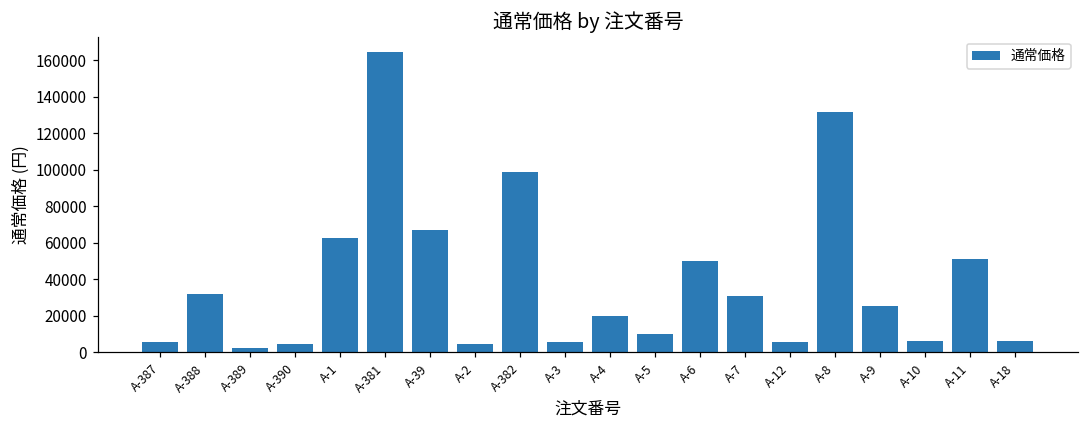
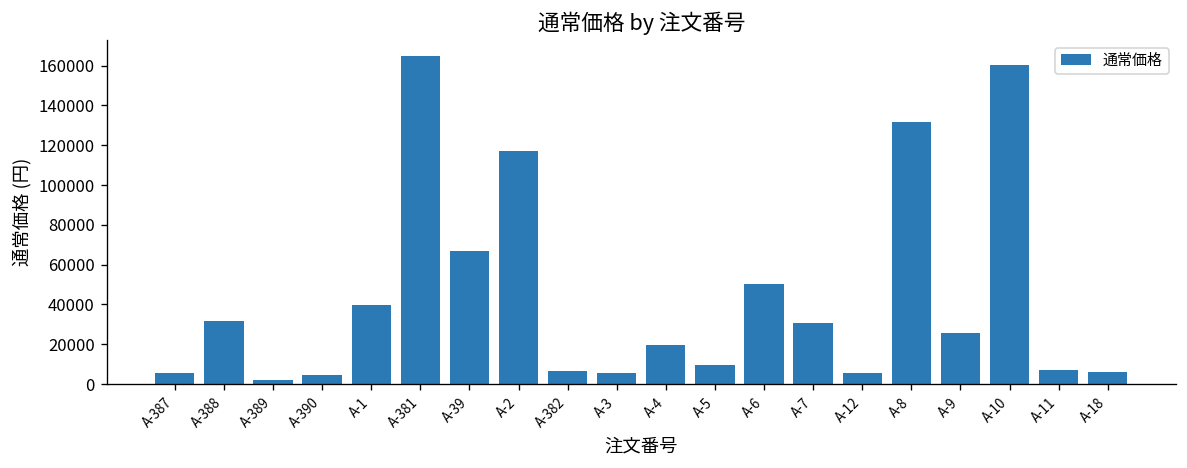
A-1: 63000 -> 40000
A-2: 4000 -> 117000
A-382: 98000 -> 7000
A-10: 6000 -> 160000
A-11: 51000 -> 7000
